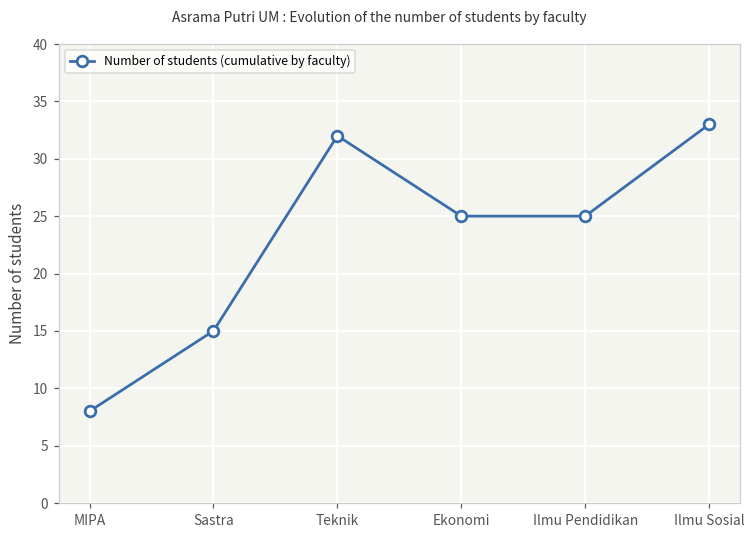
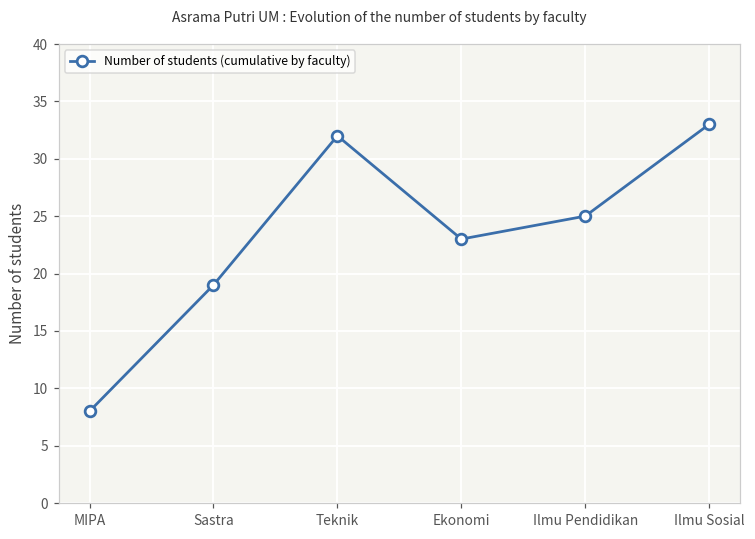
Sastra: 15 -> 19
Ekonomi: 25 -> 23
